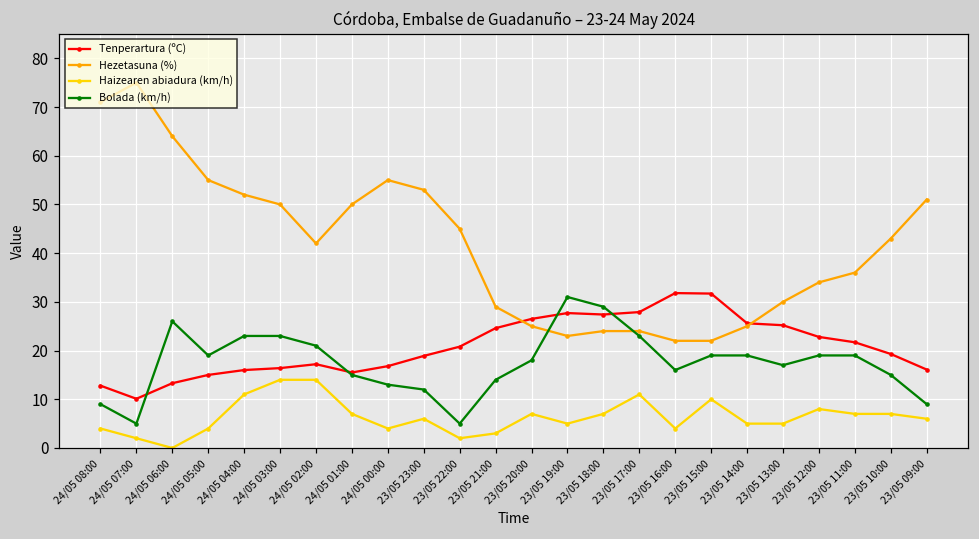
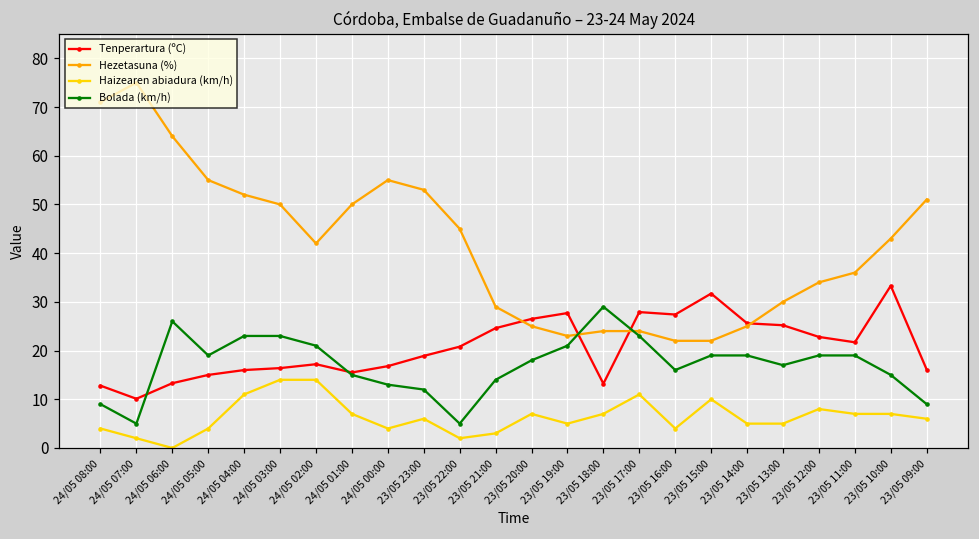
Bolada (km/h), 23/05 19:00: 31 -> 21
Tenperartura (ºC), 23/05 18:00: 27 -> 13
Tenperartura (ºC), 23/05 16:00: 32 -> 27
Tenperartura (ºC), 23/05 10:00: 19 -> 33
